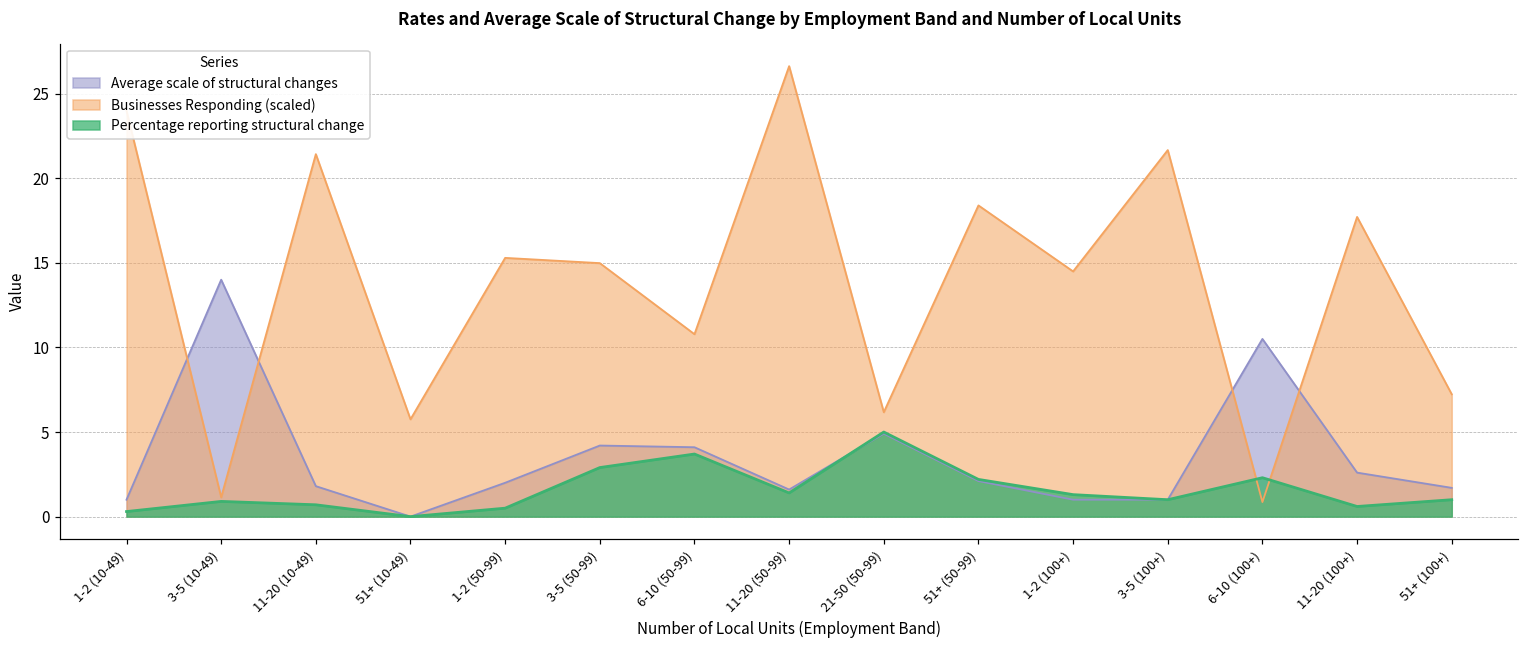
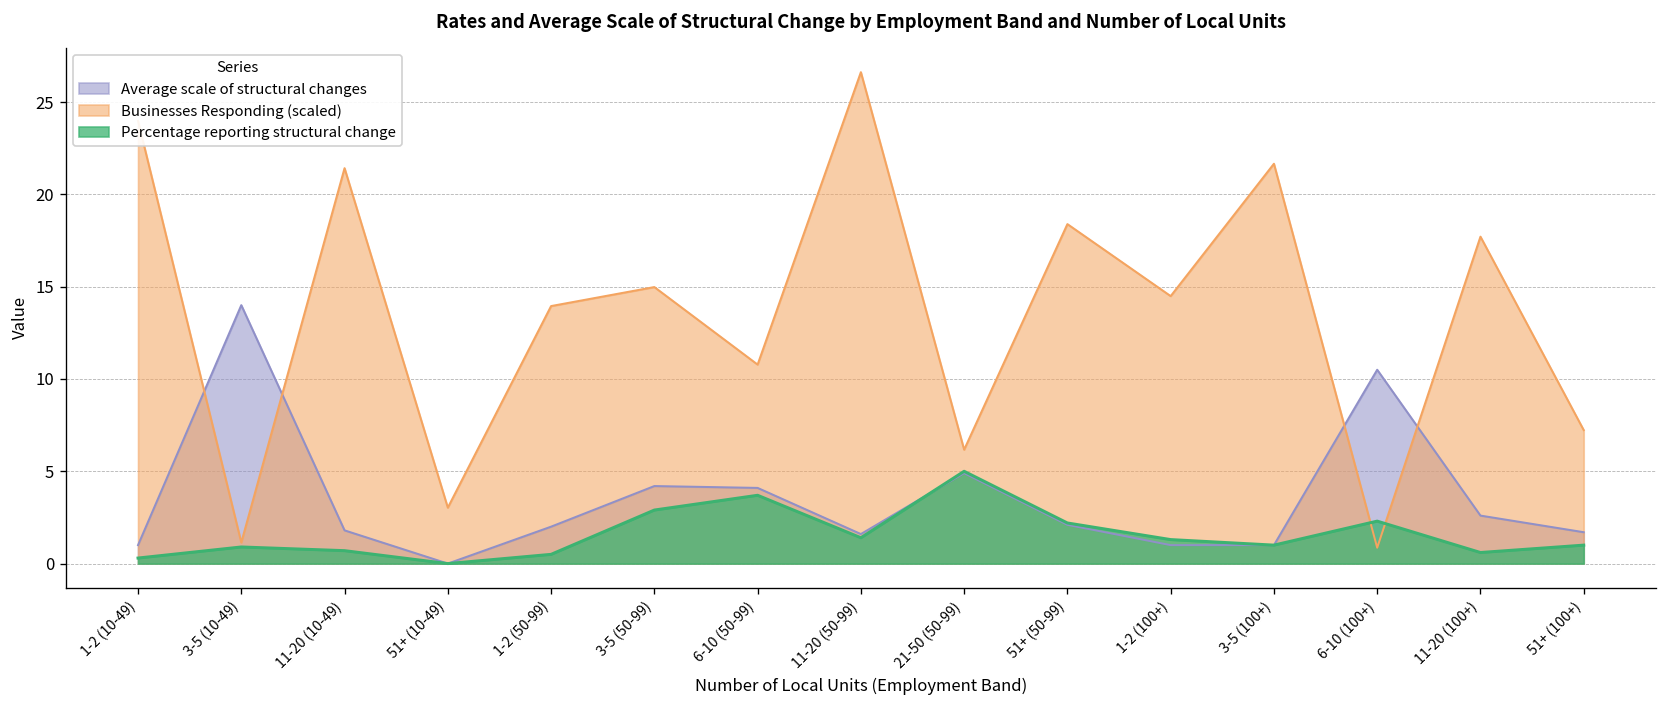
Businesses Responding (scaled), 51+ (10-49): 5.8 -> 3.0
Businesses Responding (scaled), 1-2 (50-99): 15.3 -> 14.0
